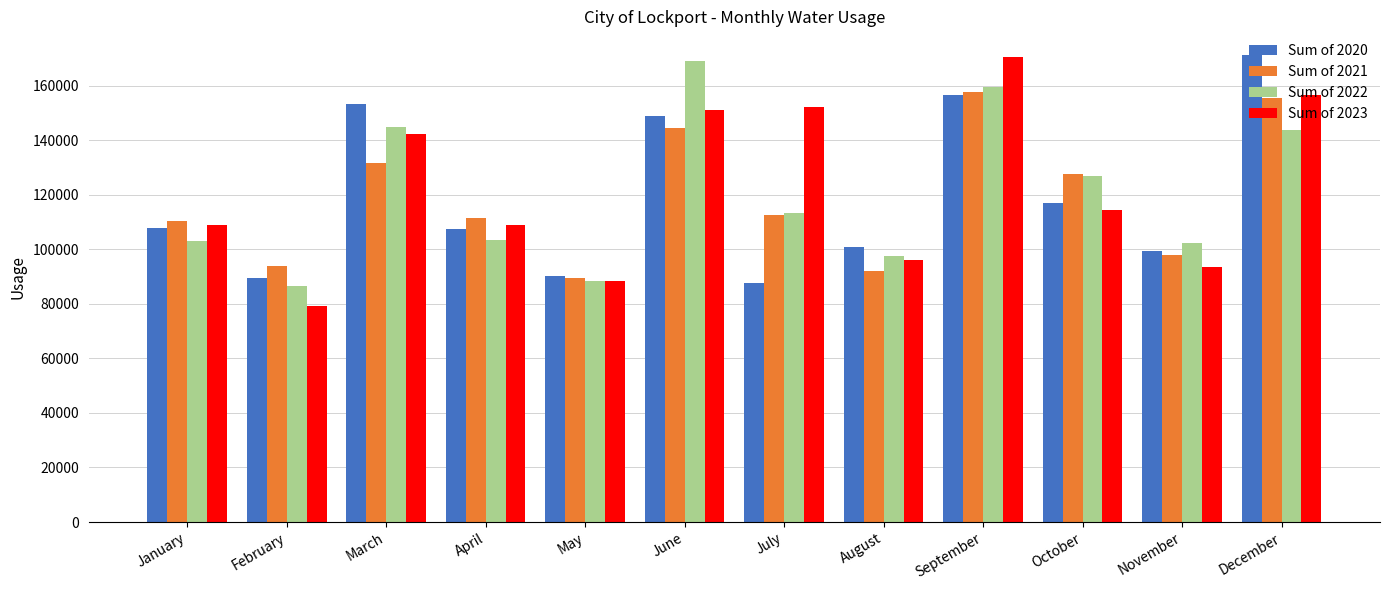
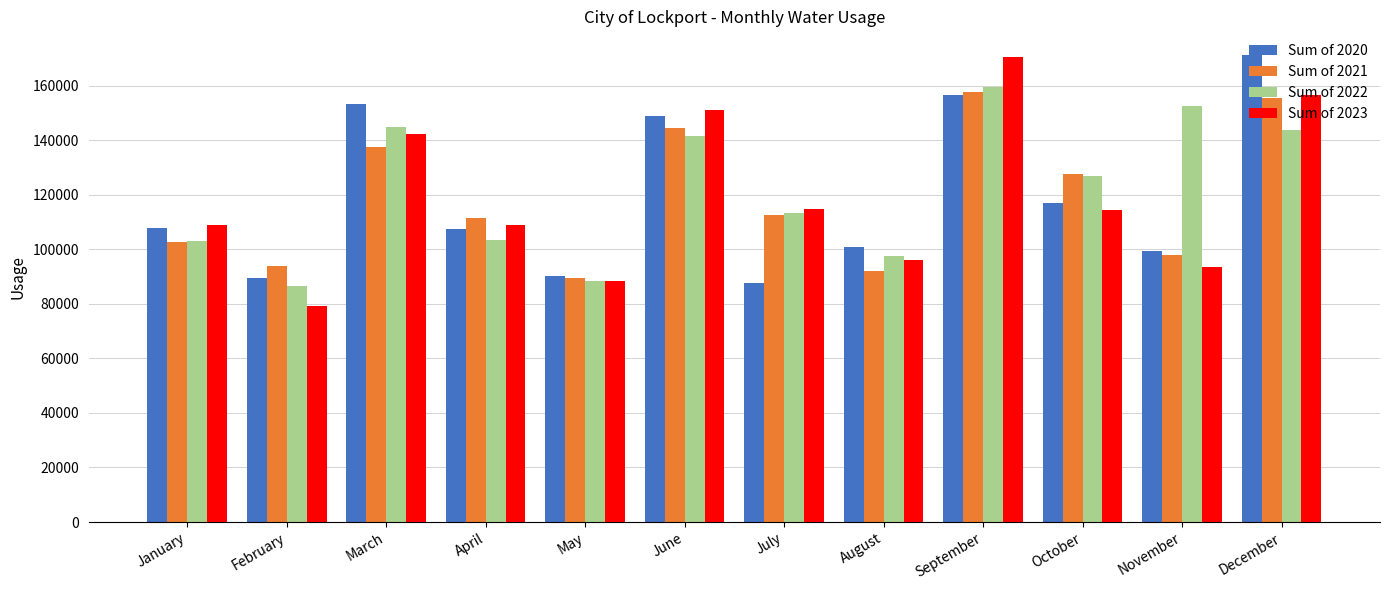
Sum of 2021, January: 110000 -> 103000
Sum of 2021, March: 132000 -> 138000
Sum of 2022, June: 169000 -> 142000
Sum of 2023, July: 152000 -> 115000
Sum of 2022, November: 102000 -> 153000
